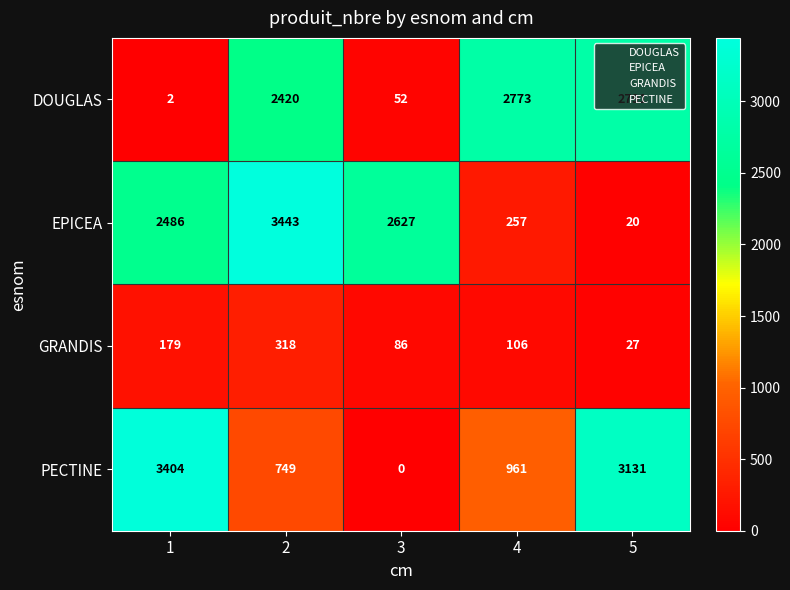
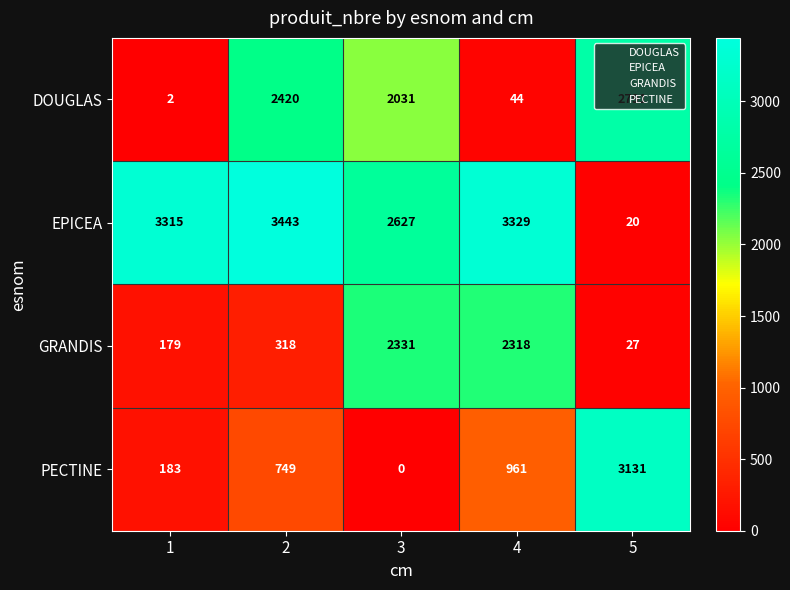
DOUGLAS, 3: 52 -> 2031
DOUGLAS, 4: 2773 -> 44
EPICEA, 1: 2486 -> 3315
EPICEA, 4: 257 -> 3329
GRANDIS, 3: 86 -> 2331
GRANDIS, 4: 106 -> 2318
PECTINE, 1: 3404 -> 183
